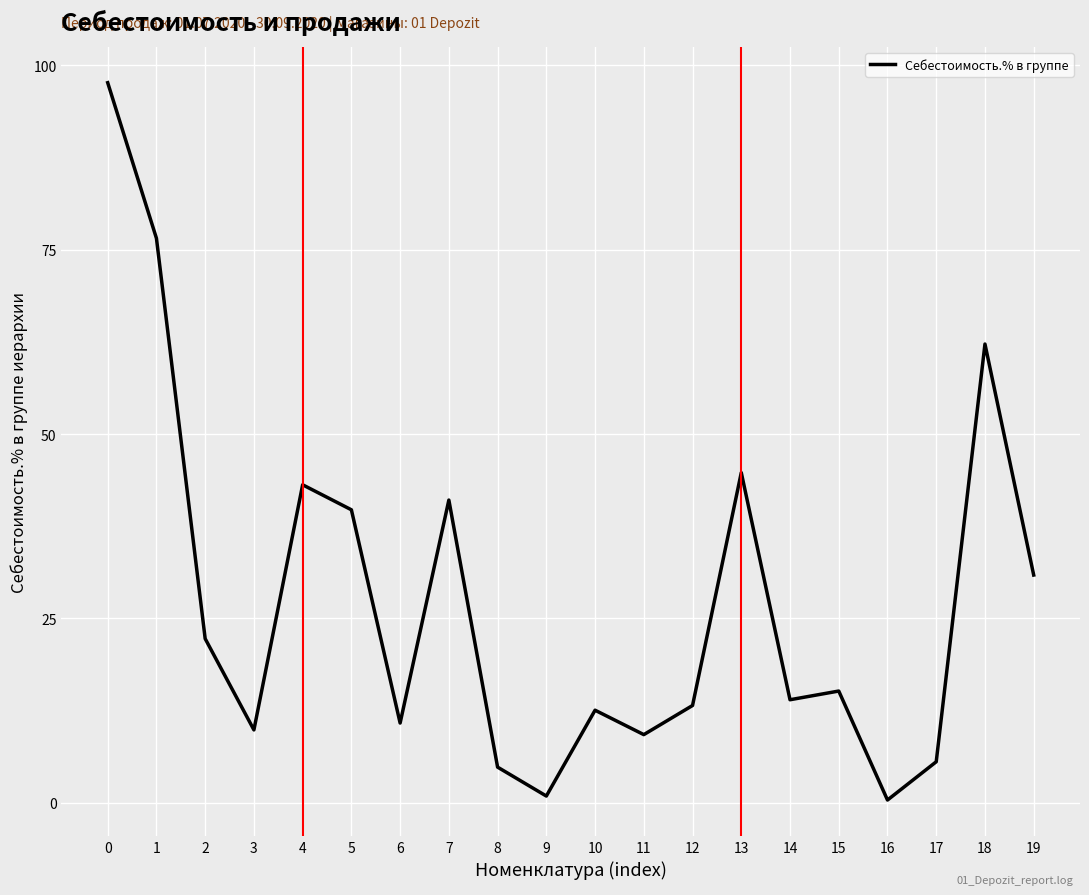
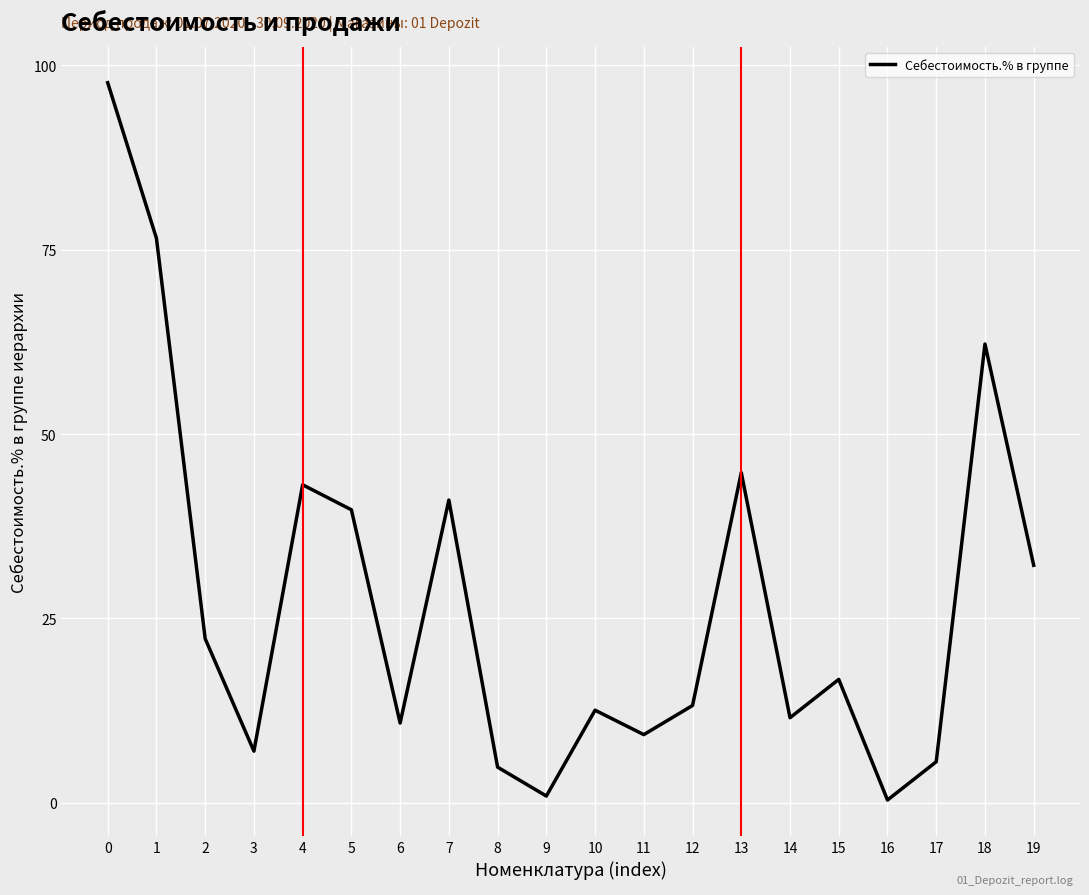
3: 10 -> 7
14: 14 -> 12
15: 15 -> 17
19: 31 -> 32
